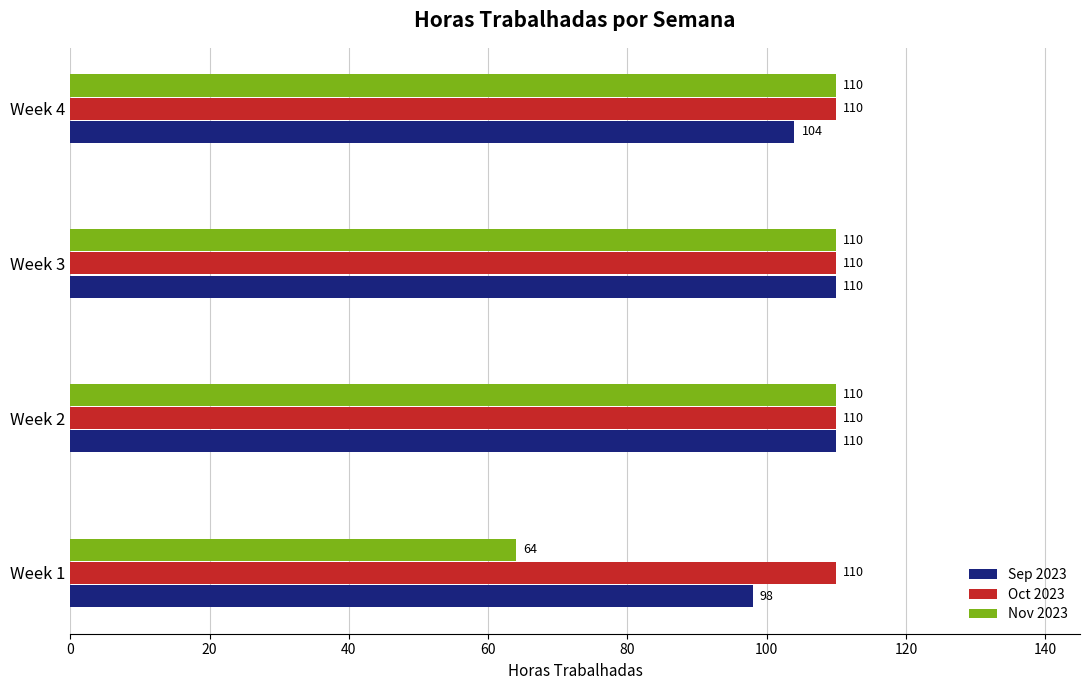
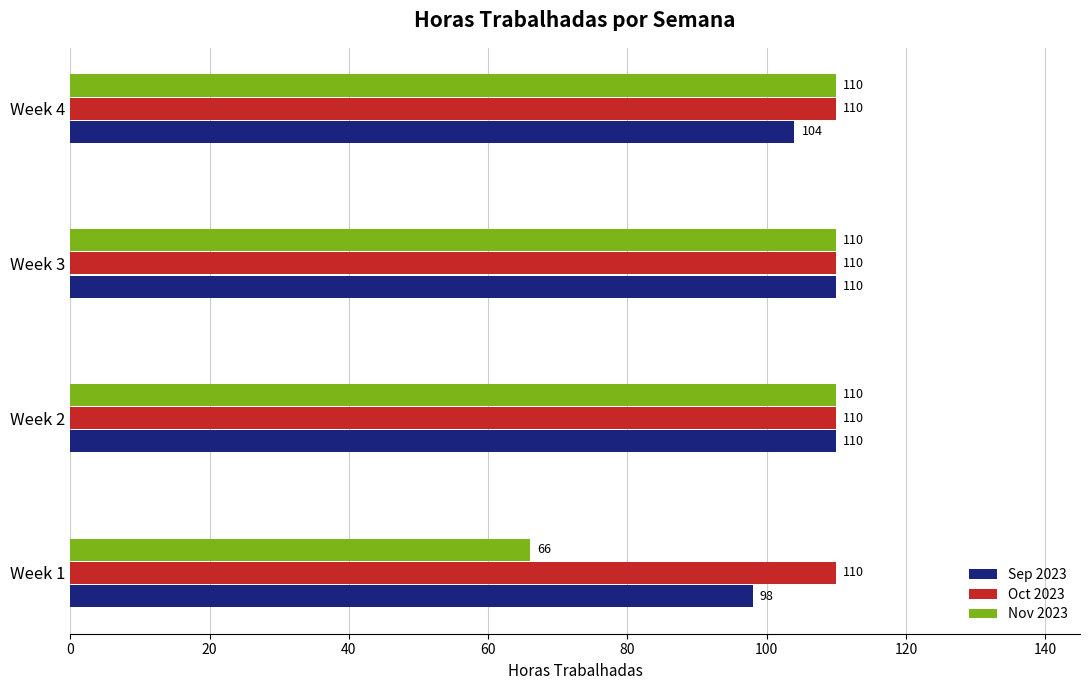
Nov 2023, Week 1: 64 -> 66
